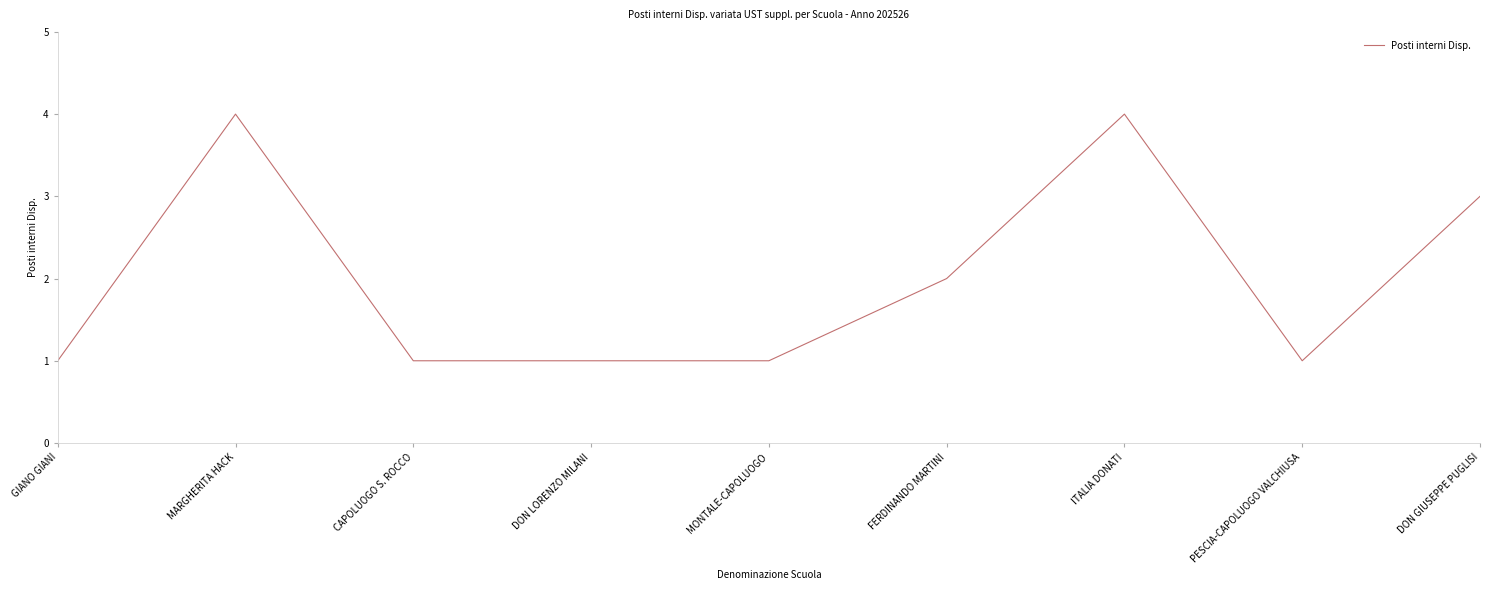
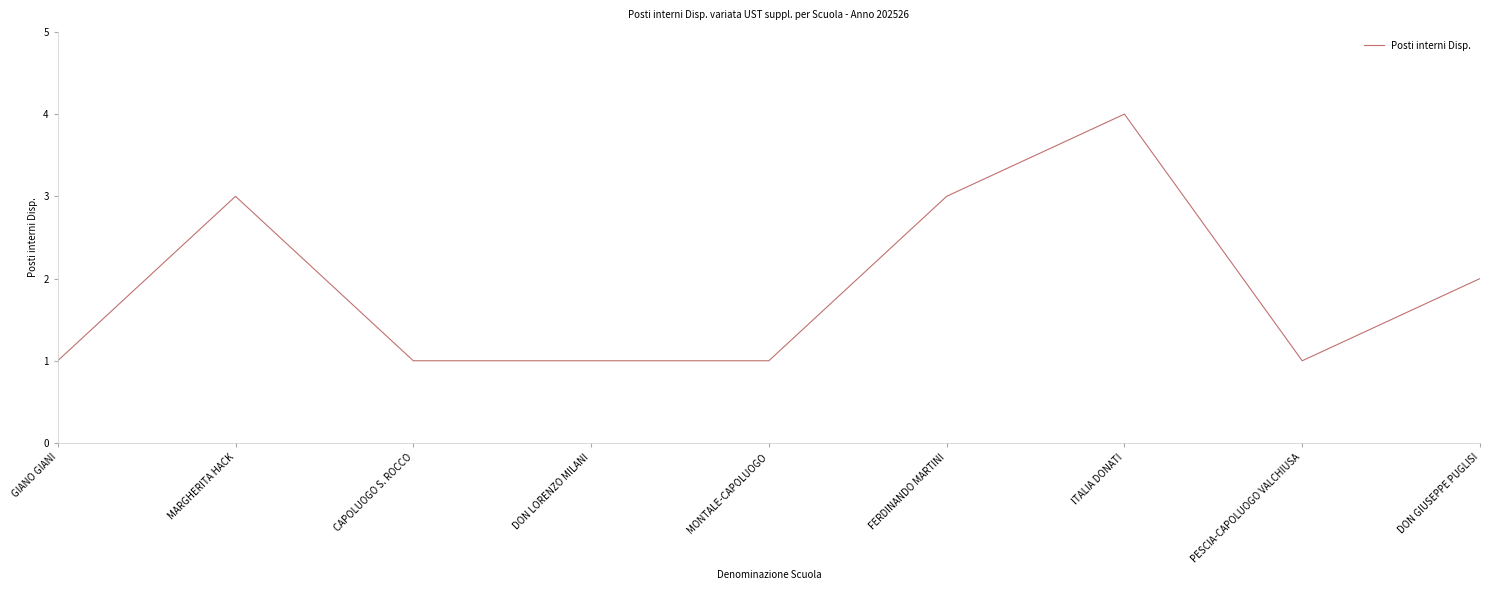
MARGHERITA HACK: 4 -> 3
FERDINANDO MARTINI: 2 -> 3
DON GIUSEPPE PUGLISI: 3 -> 2
